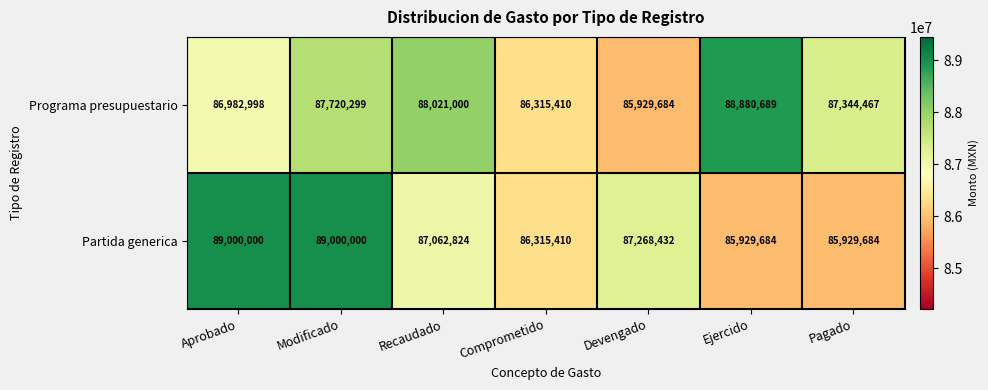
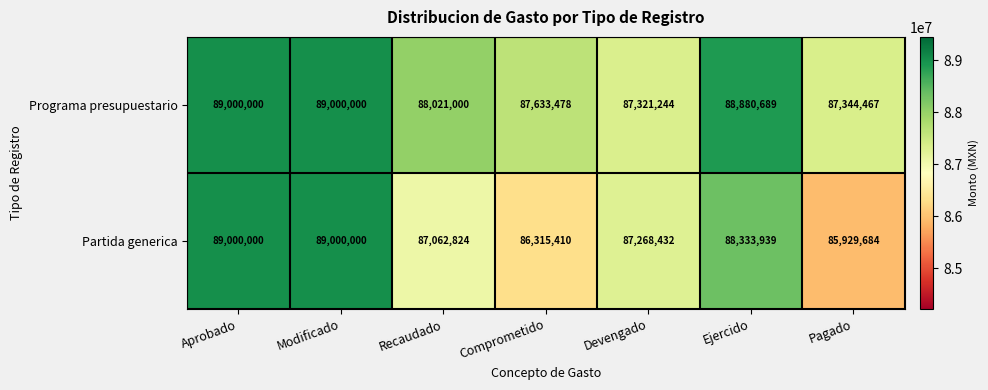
Programa presupuestario, Aprobado: 86,982,998 -> 89,000,000
Programa presupuestario, Modificado: 87,720,299 -> 89,000,000
Programa presupuestario, Comprometido: 86,315,410 -> 87,633,478
Programa presupuestario, Devengado: 85,929,684 -> 87,321,244
Partida generica, Ejercido: 85,929,684 -> 88,333,939
